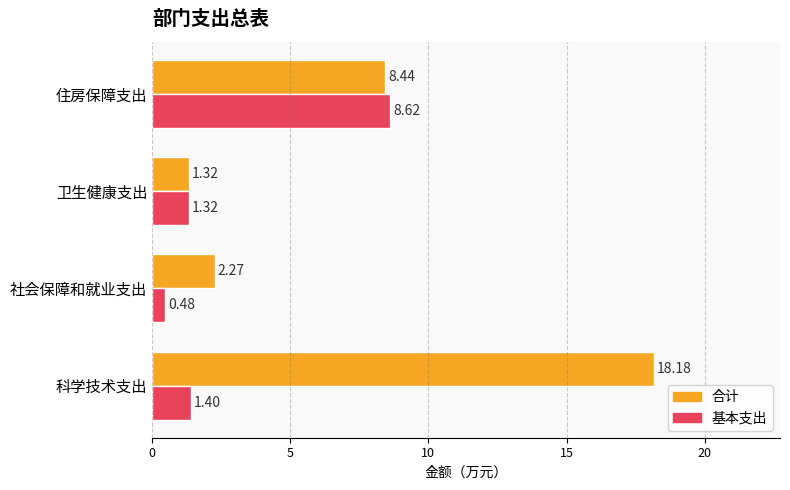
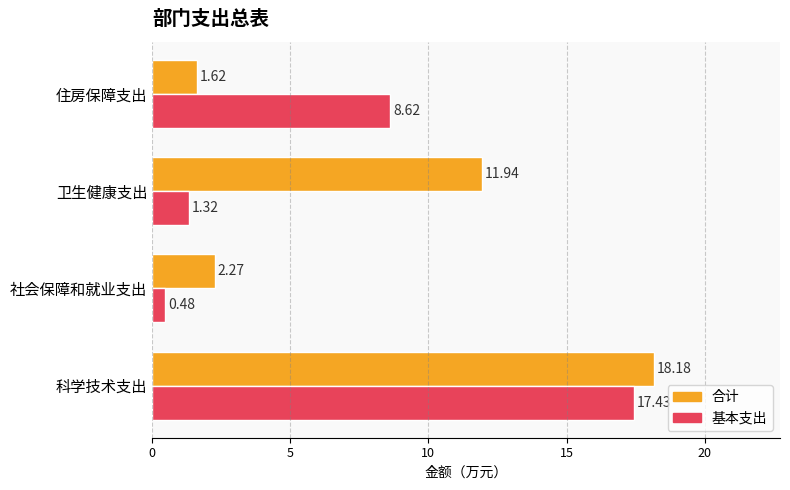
合计, 住房保障支出: 8.44 -> 1.62
合计, 卫生健康支出: 1.32 -> 11.94
基本支出, 科学技术支出: 1.40 -> 17.43
